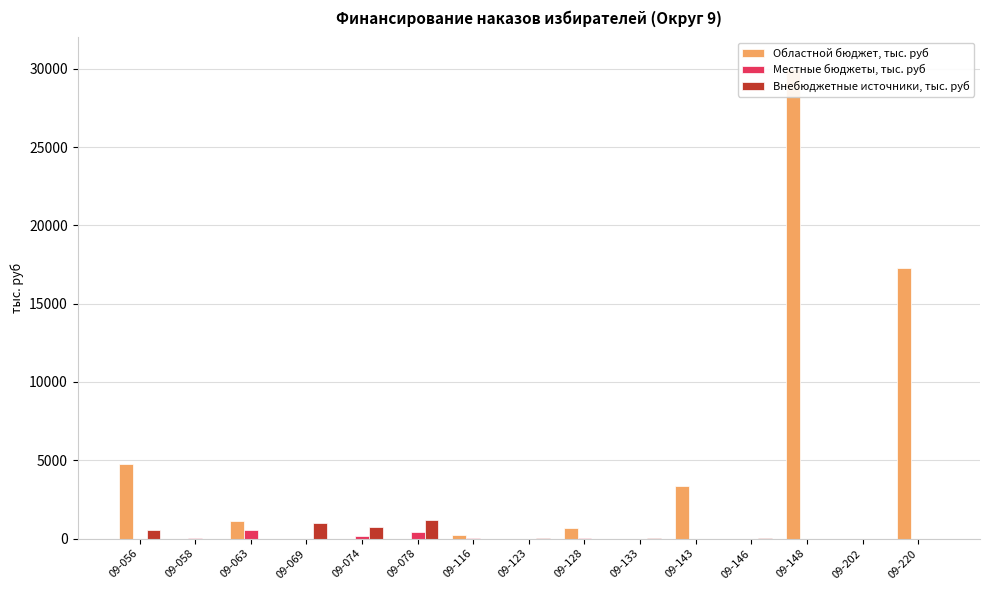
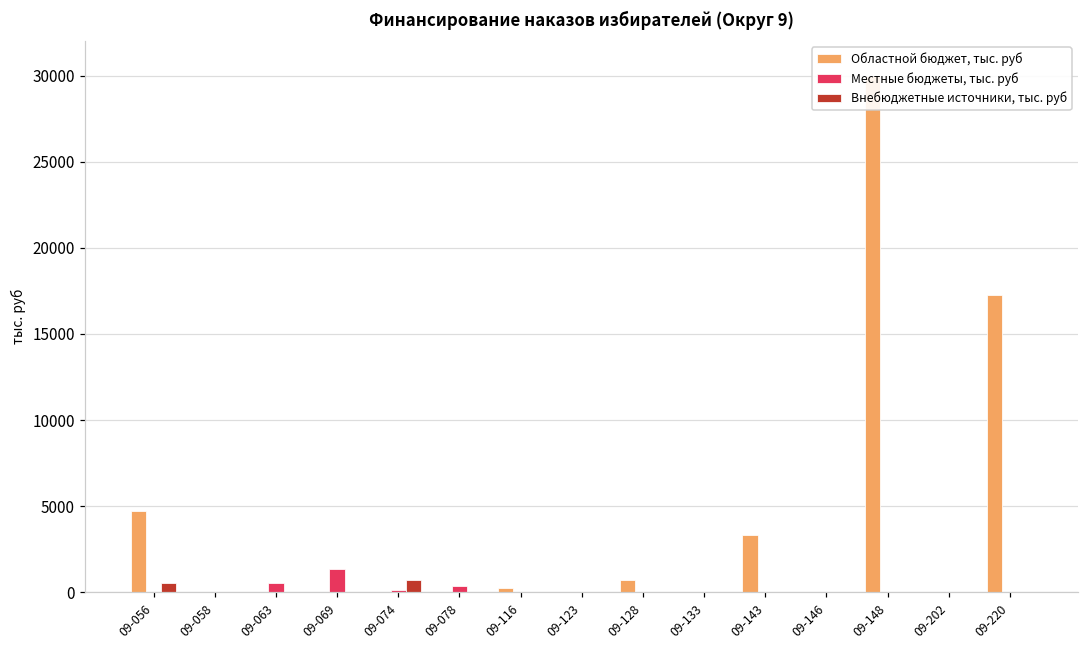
Областной бюджет, тыс. руб, 09-063: 1100 -> 0
Местные бюджеты, тыс. руб, 09-069: 0 -> 1400
Внебюджетные источники, тыс. руб, 09-069: 1000 -> 0
Внебюджетные источники, тыс. руб, 09-078: 1200 -> 0
